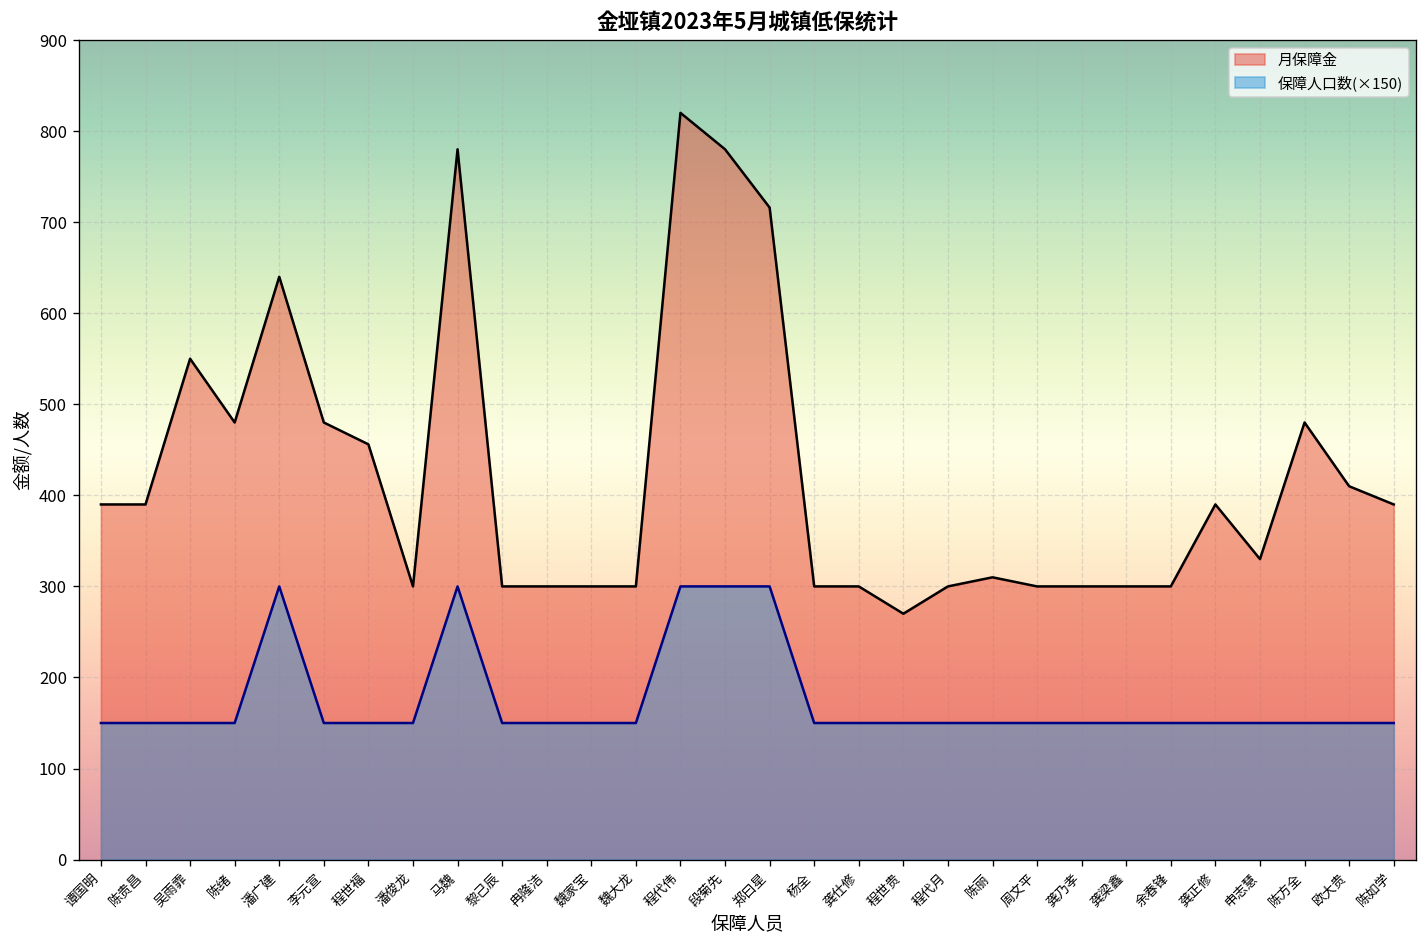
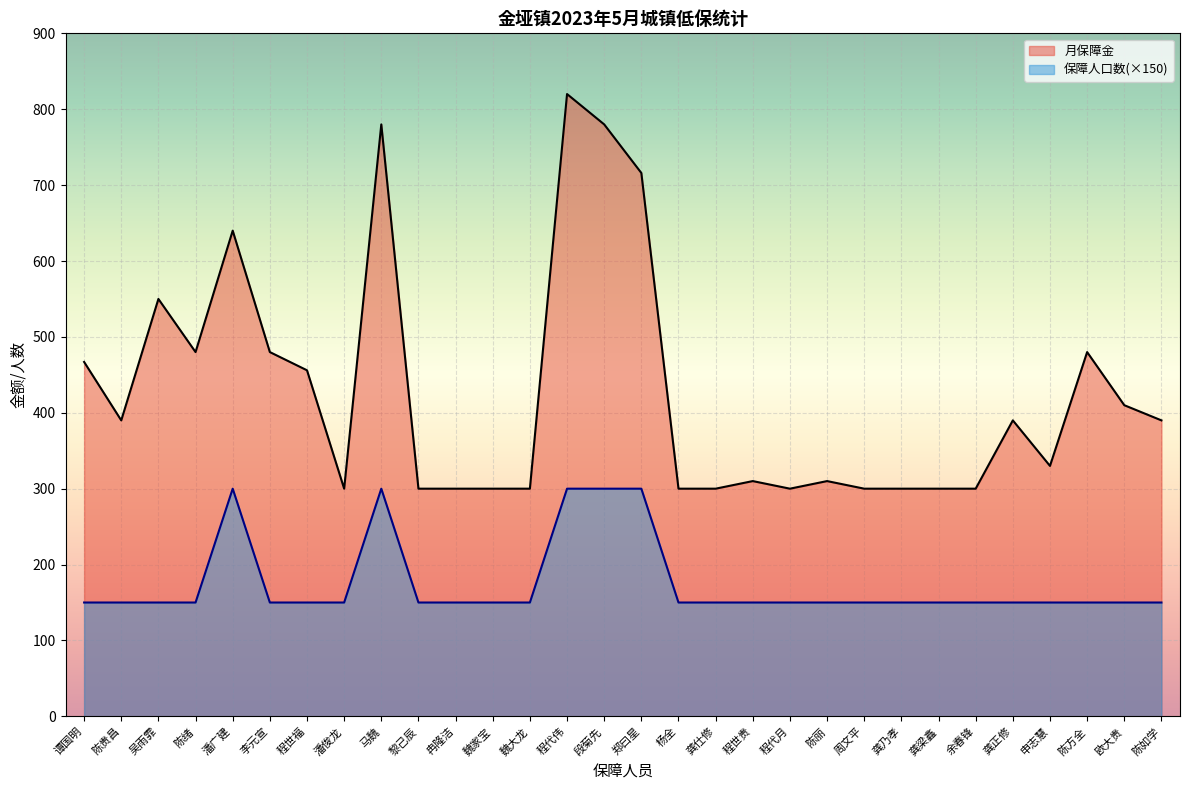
月保障金, 谭国明: 390 -> 470
月保障金, 程世贵: 270 -> 310
